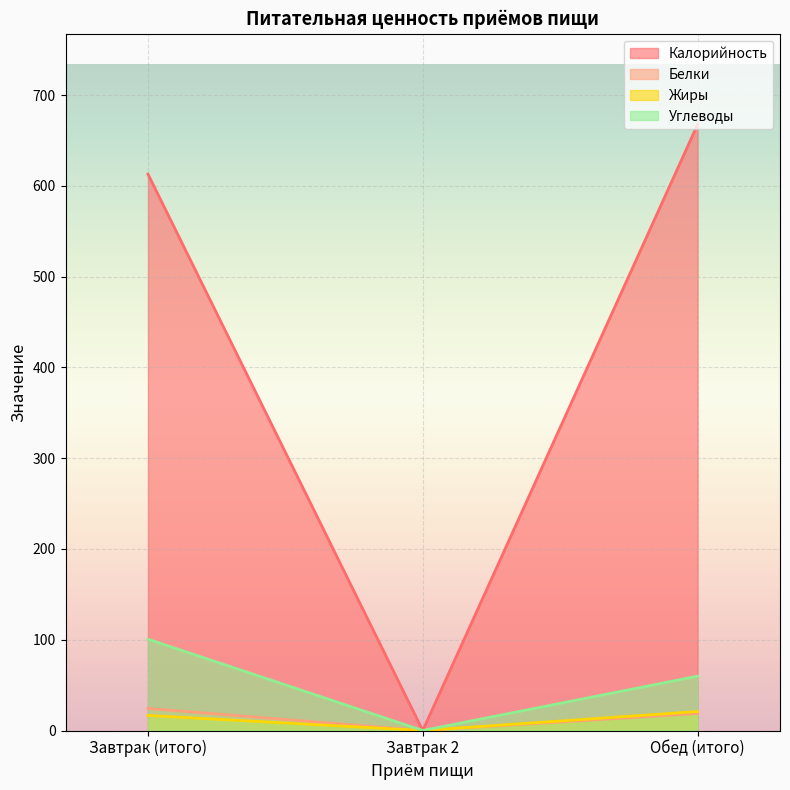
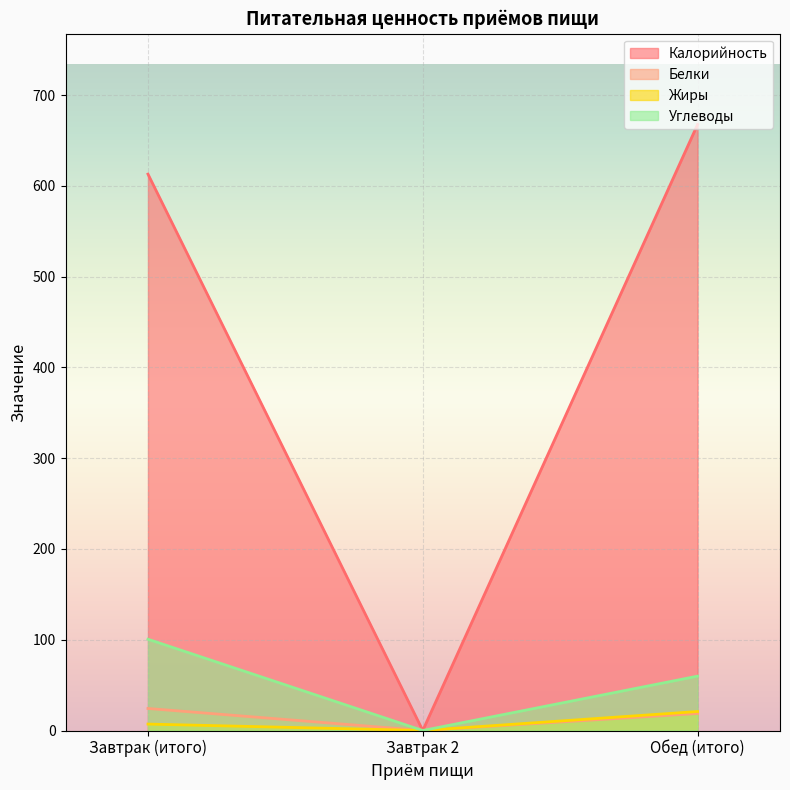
Жиры, Завтрак (итого): 20 -> 10
